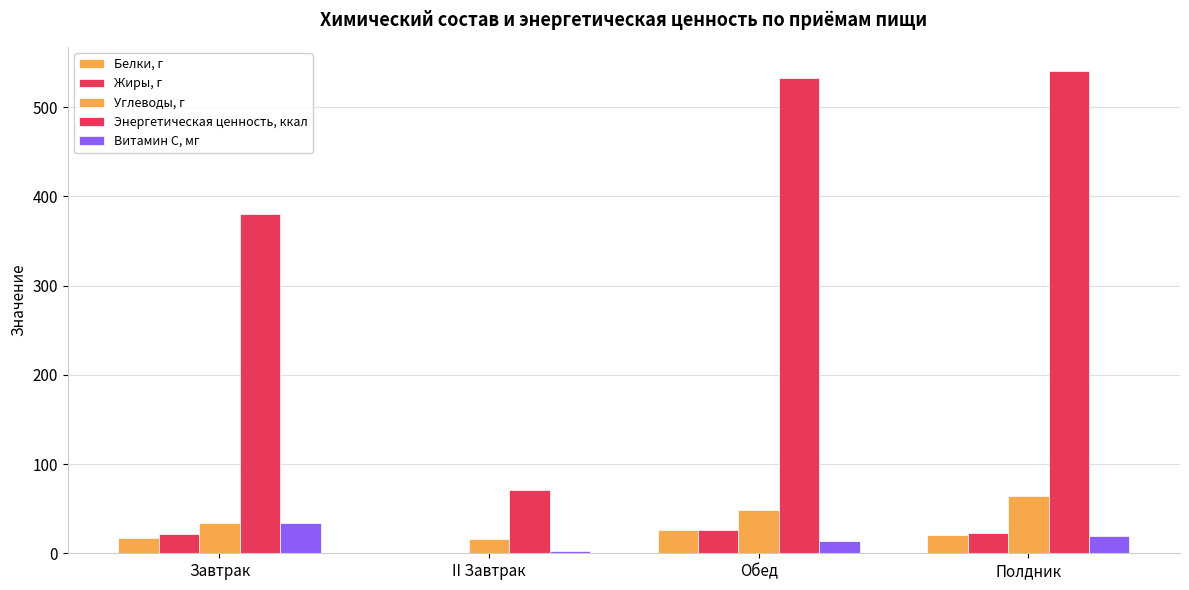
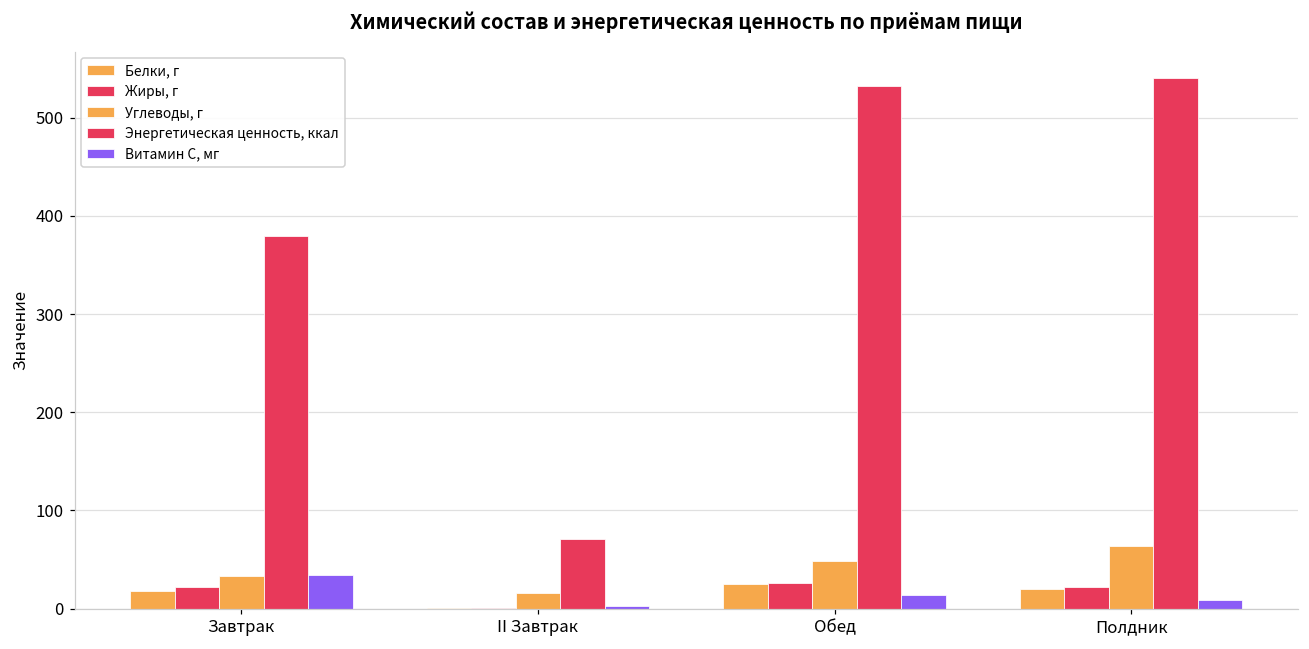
Витамин С, мг, Полдник: 20 -> 10
